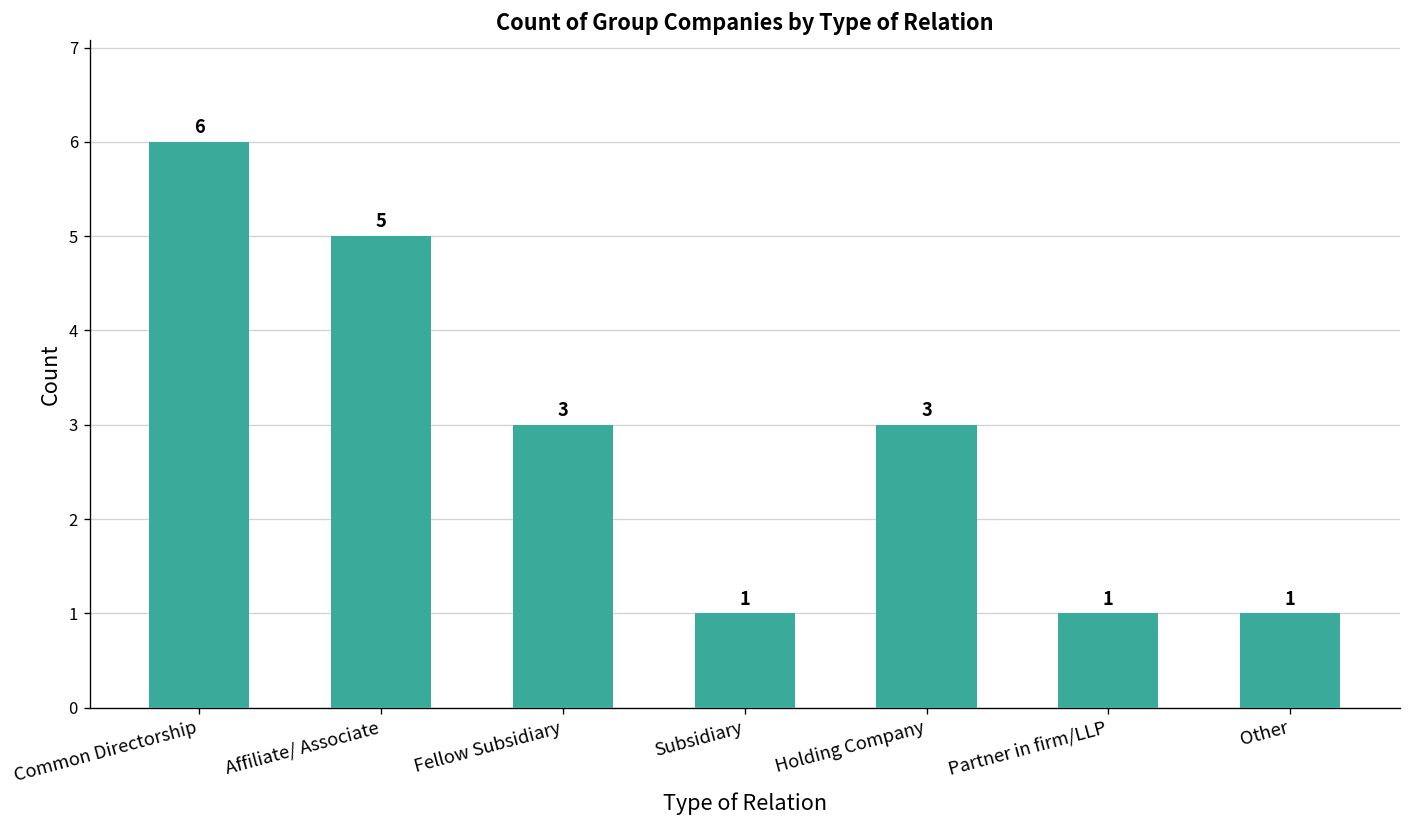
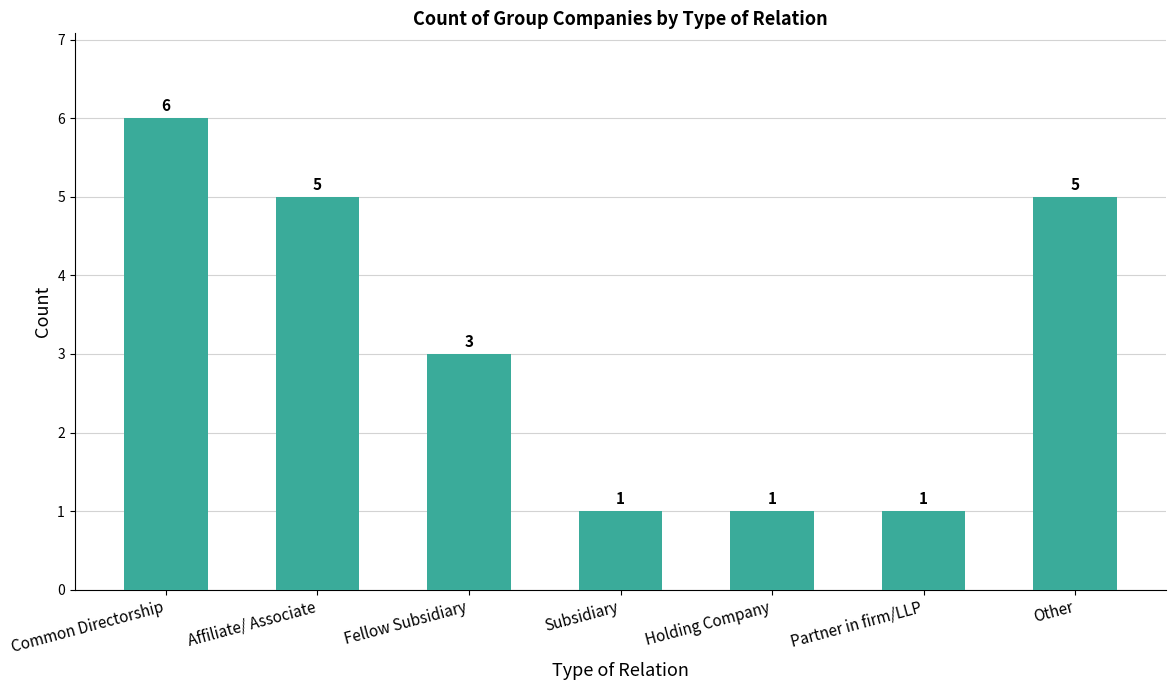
Holding Company: 3 -> 1
Other: 1 -> 5
